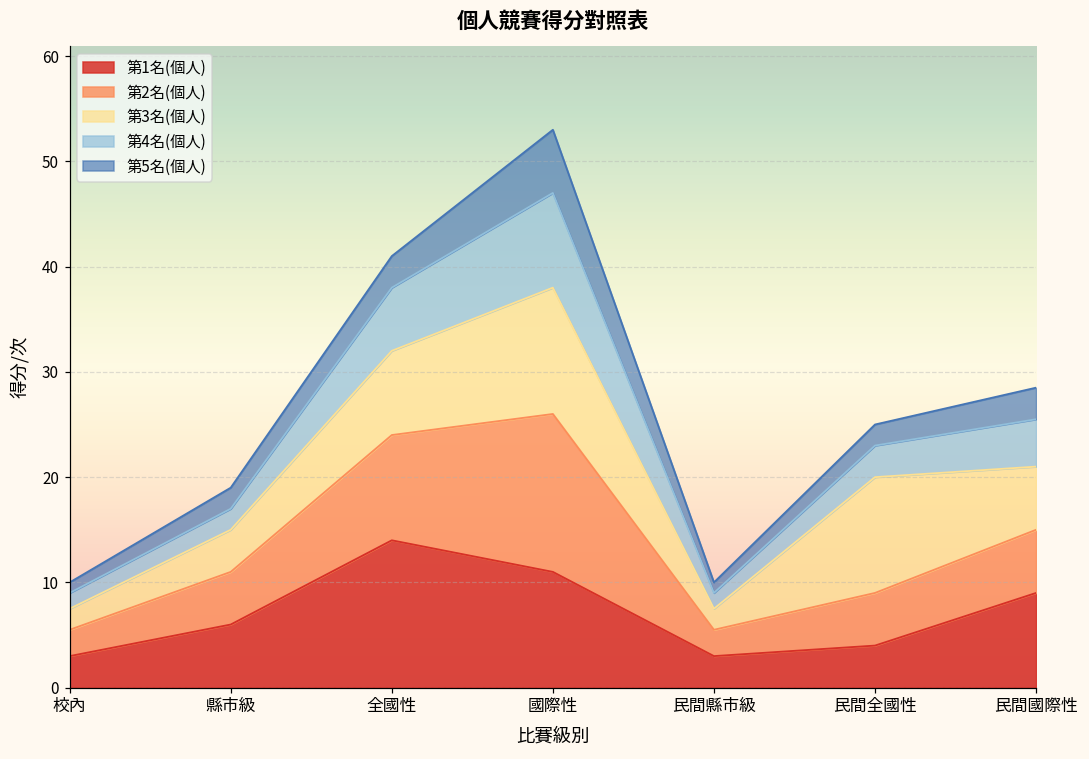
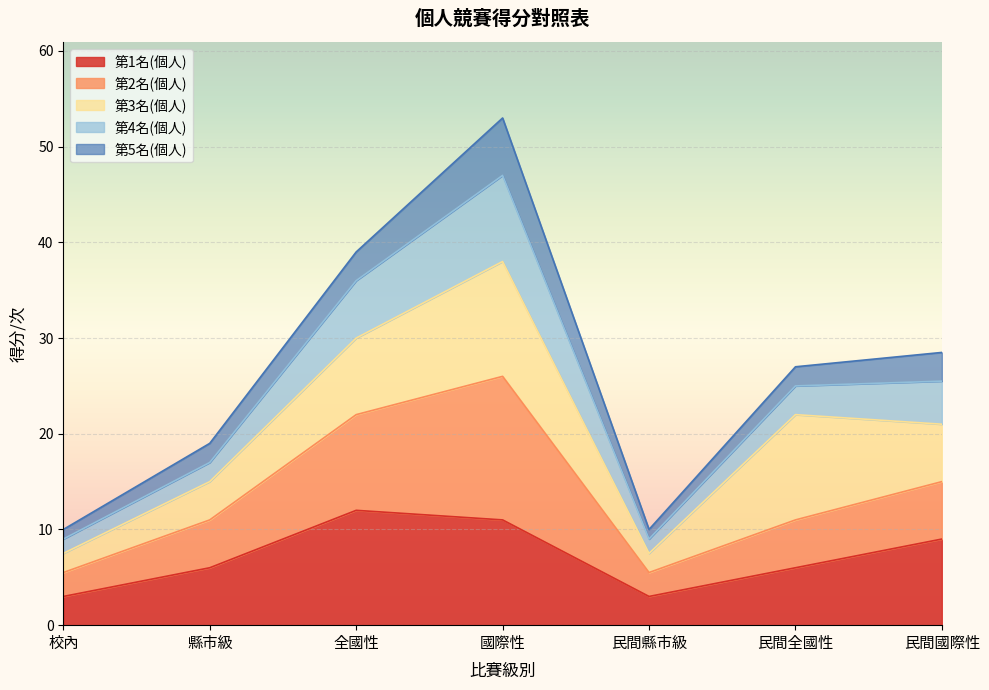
第1名(個人), 全國性: 14 -> 12
第1名(個人), 民間全國性: 4 -> 6
